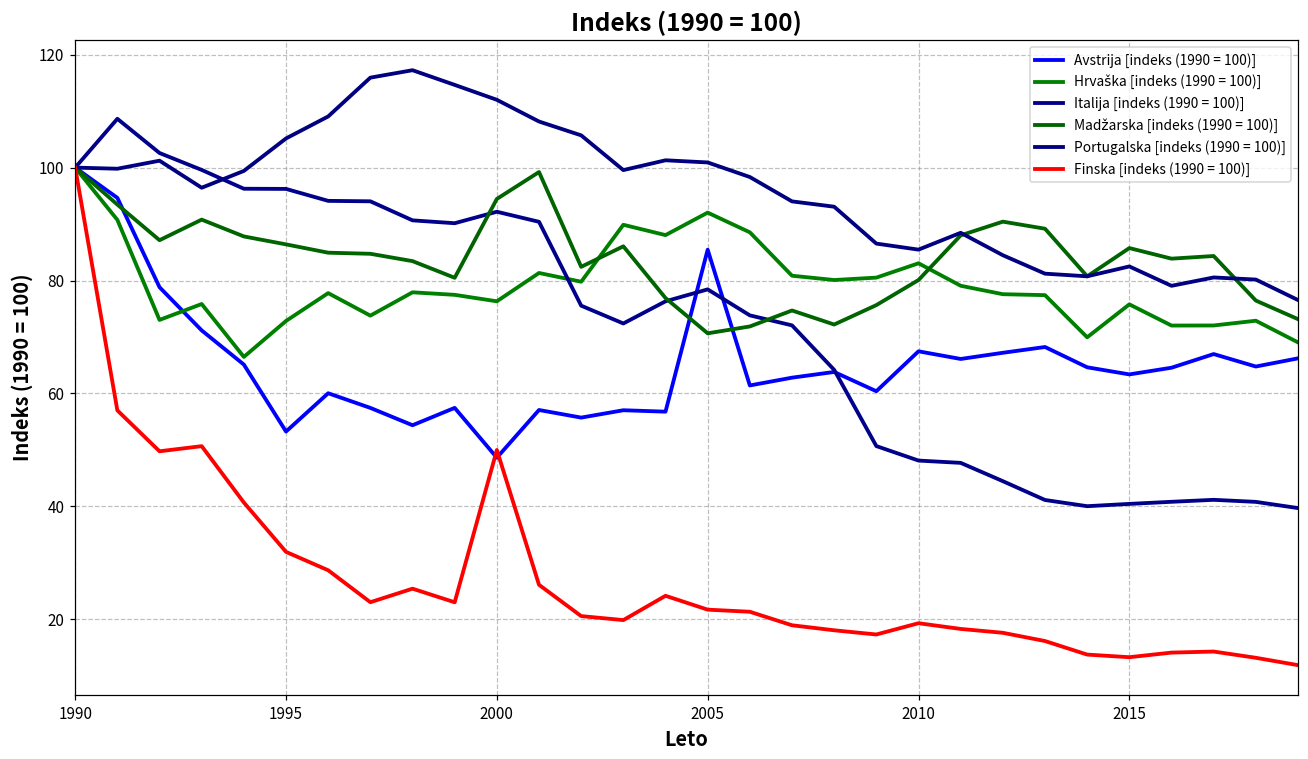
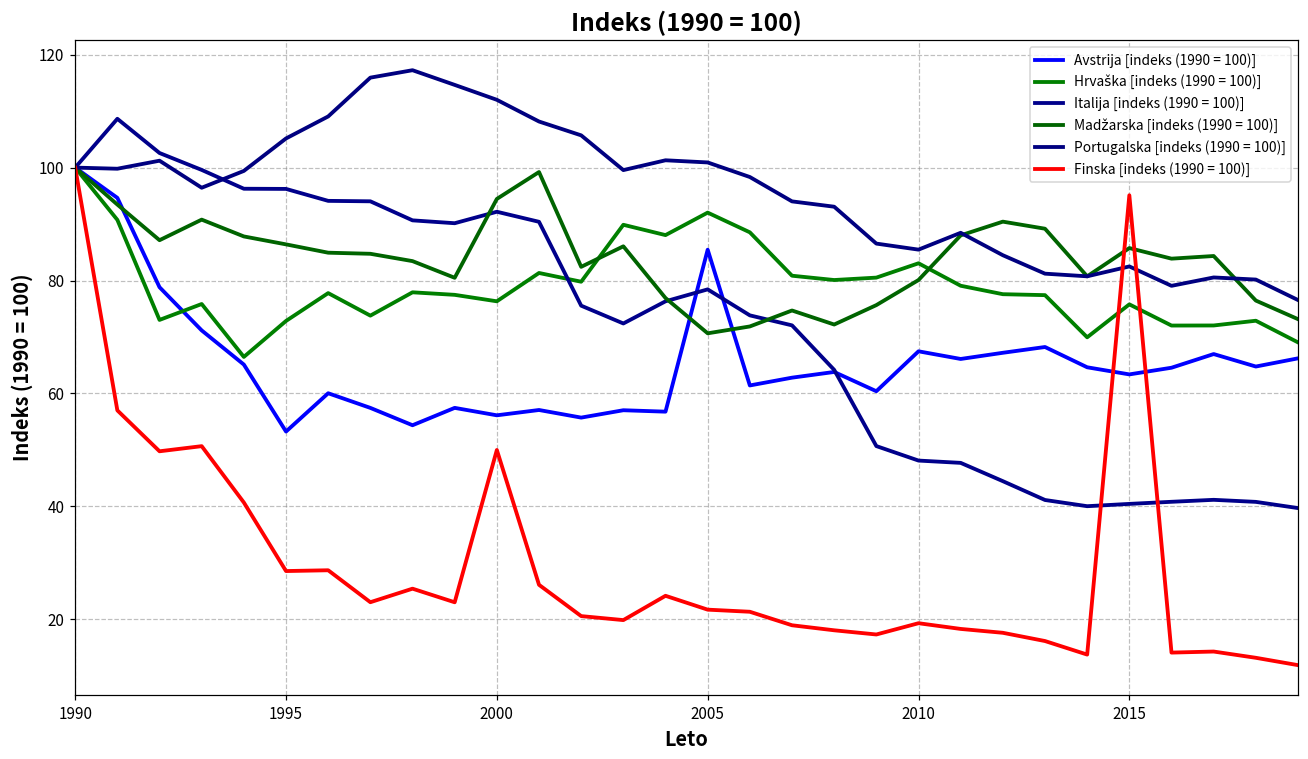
Finska [indeks (1990 = 100)], 1995: 32 -> 29
Avstrija [indeks (1990 = 100)], 2000: 49 -> 56
Finska [indeks (1990 = 100)], 2015: 13 -> 95
